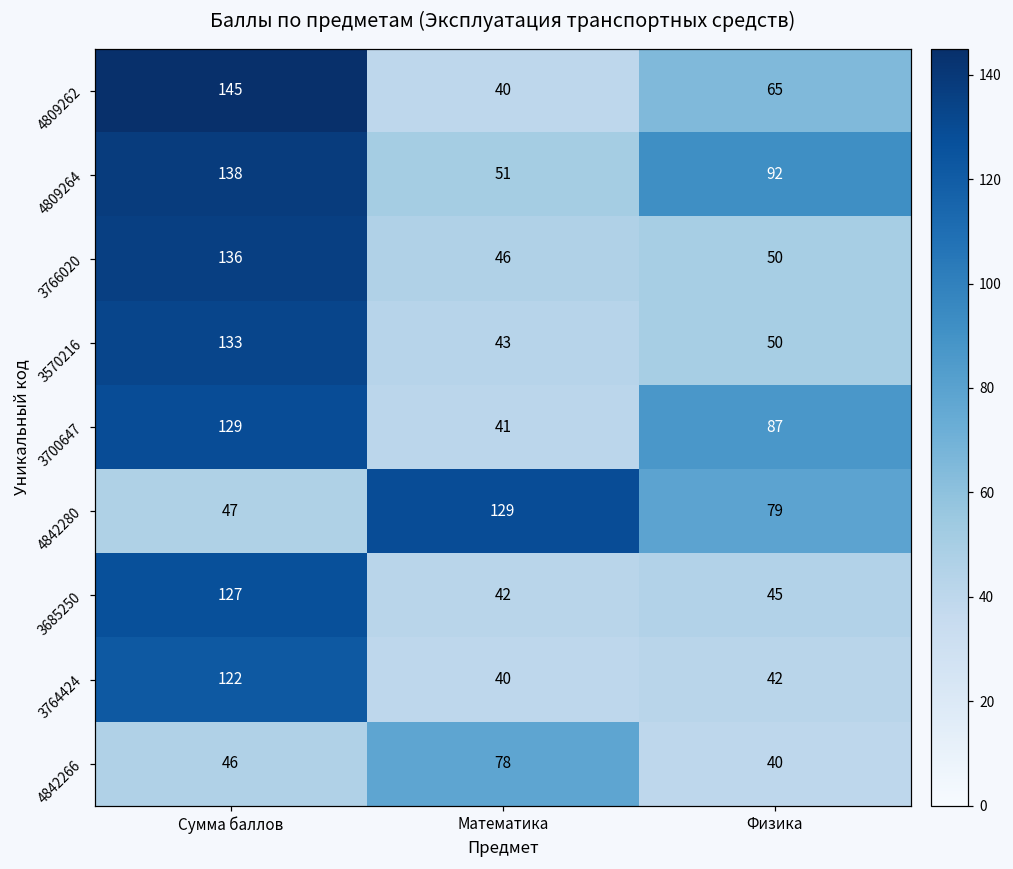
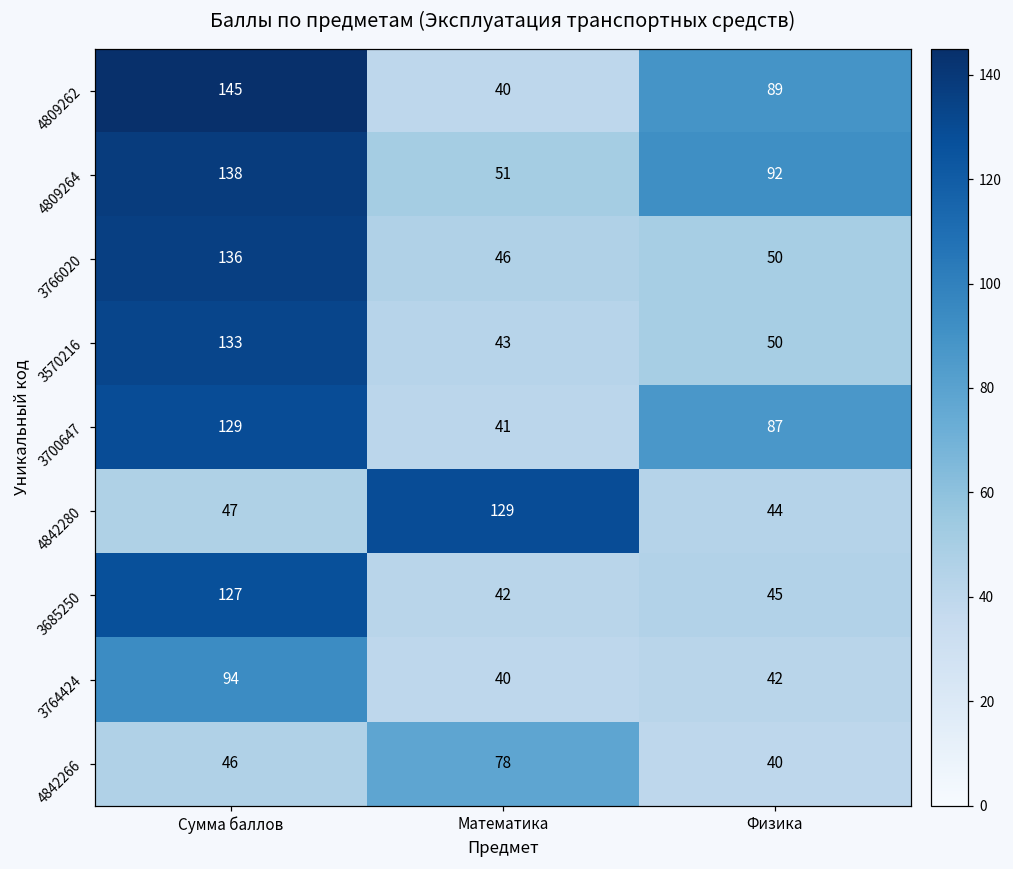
4809262, Физика: 65 -> 89
4842280, Физика: 79 -> 44
3764424, Сумма баллов: 122 -> 94
